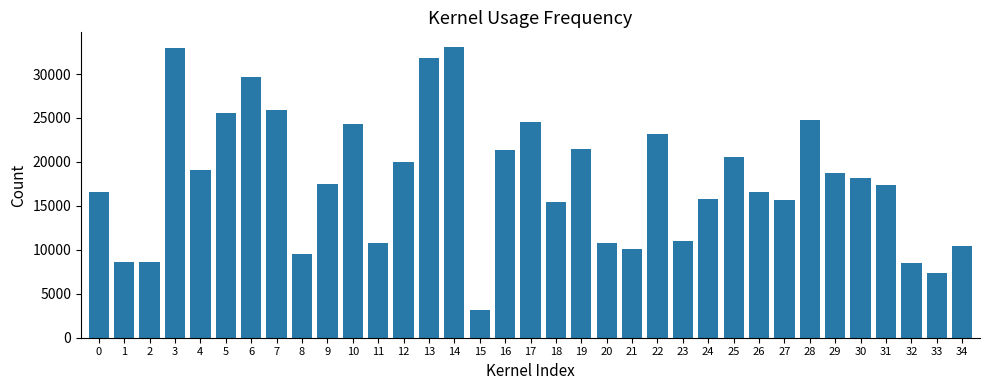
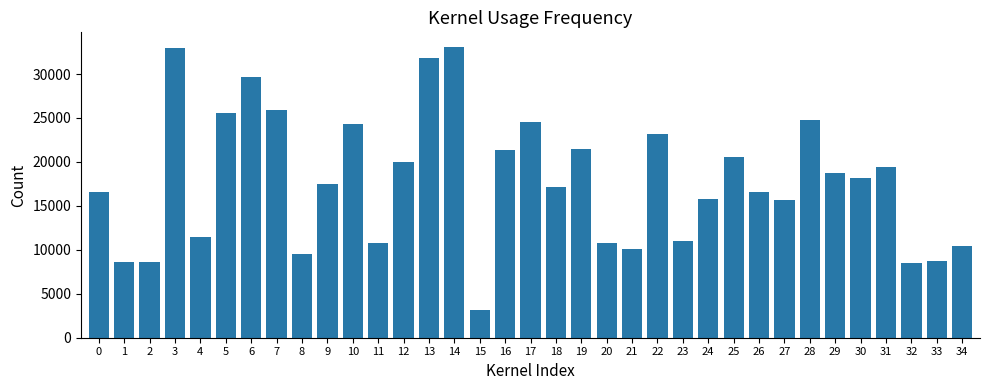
4: 19000 -> 11000
18: 15000 -> 17000
31: 17000 -> 19000
33: 7000 -> 9000
